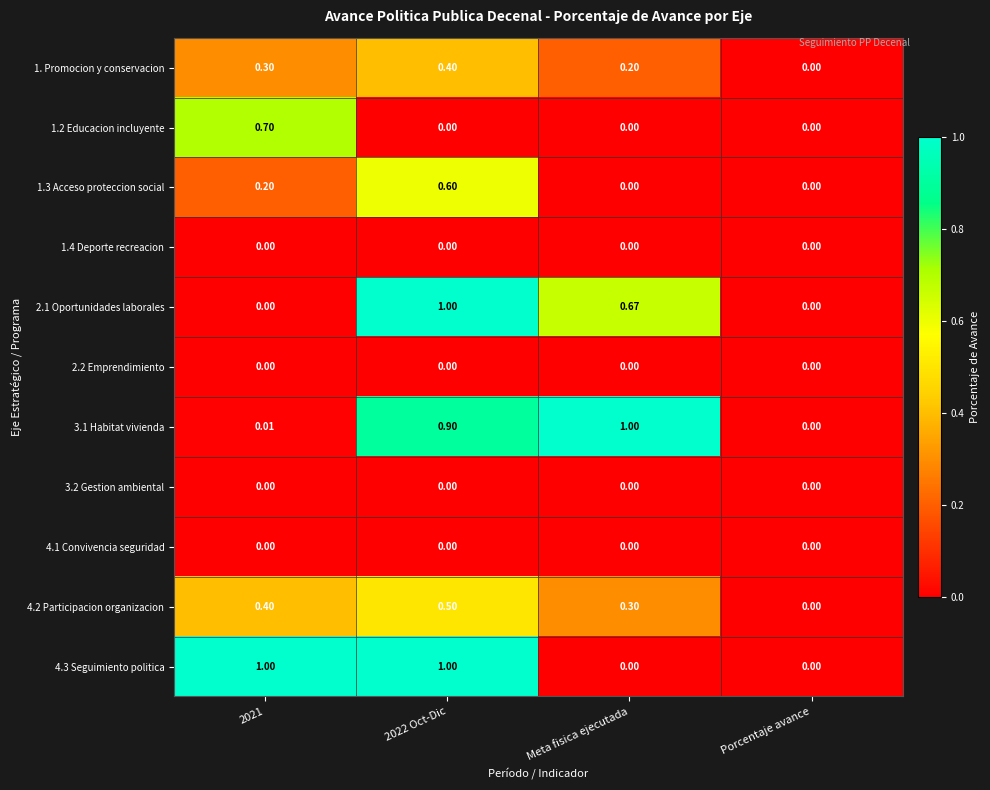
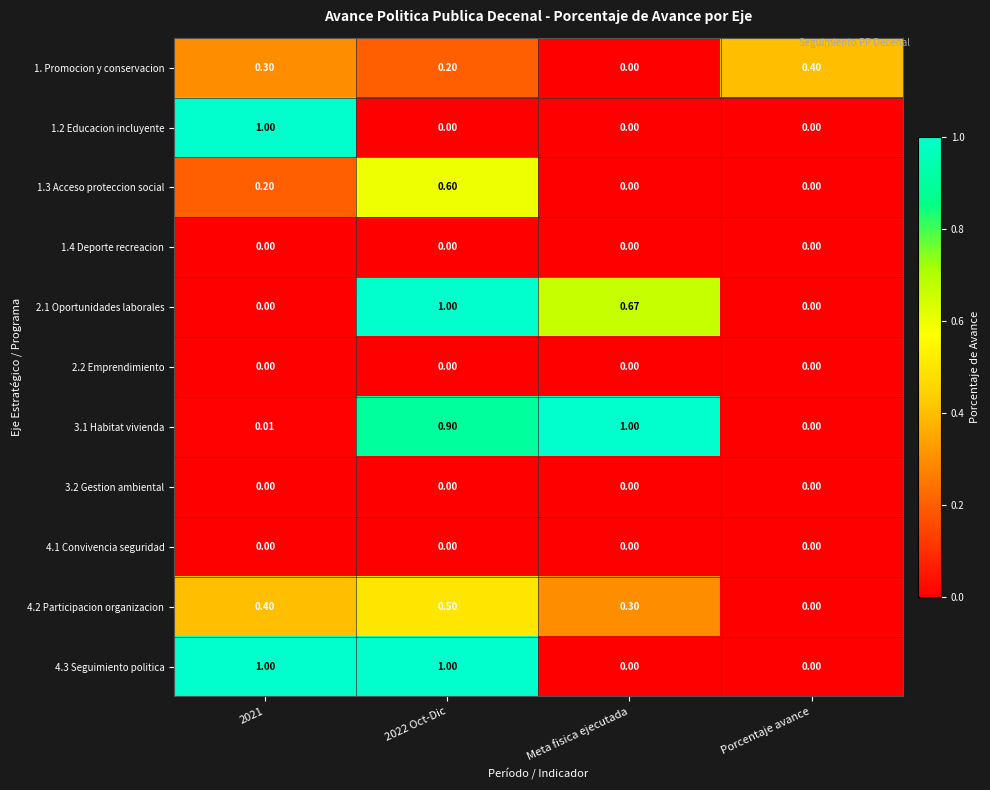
1. Promocion y conservacion, 2022 Oct-Dic: 0.40 -> 0.20
1. Promocion y conservacion, Meta fisica ejecutada: 0.20 -> 0.00
1. Promocion y conservacion, Porcentaje avance: 0.00 -> 0.40
1.2 Educacion incluyente, 2021: 0.70 -> 1.00
